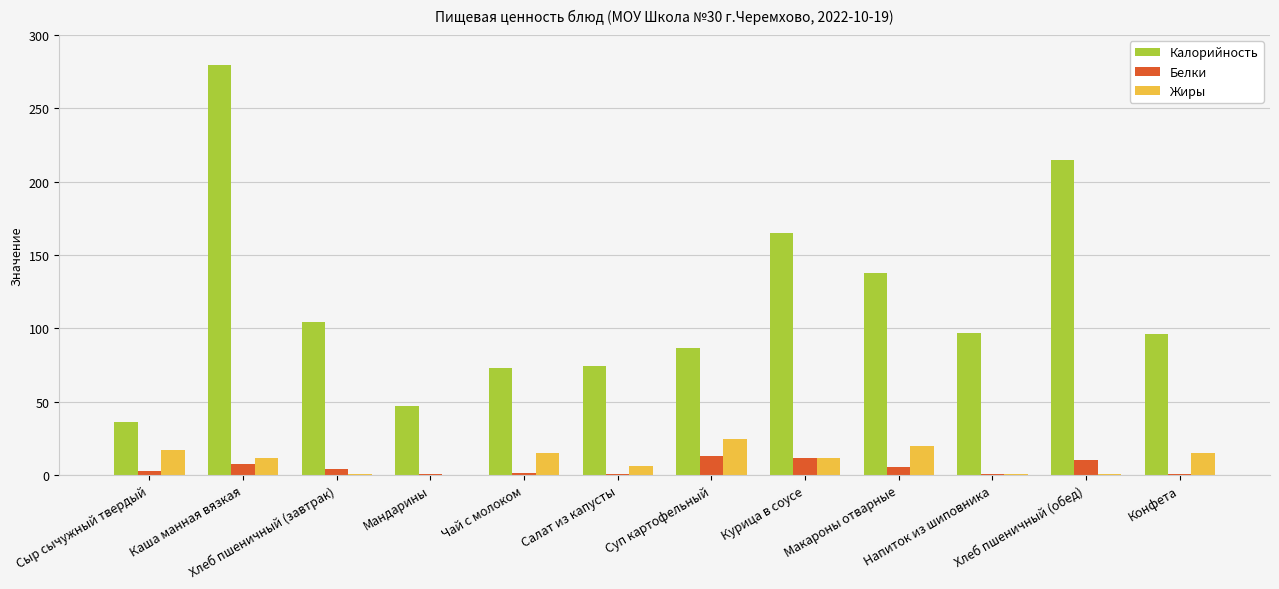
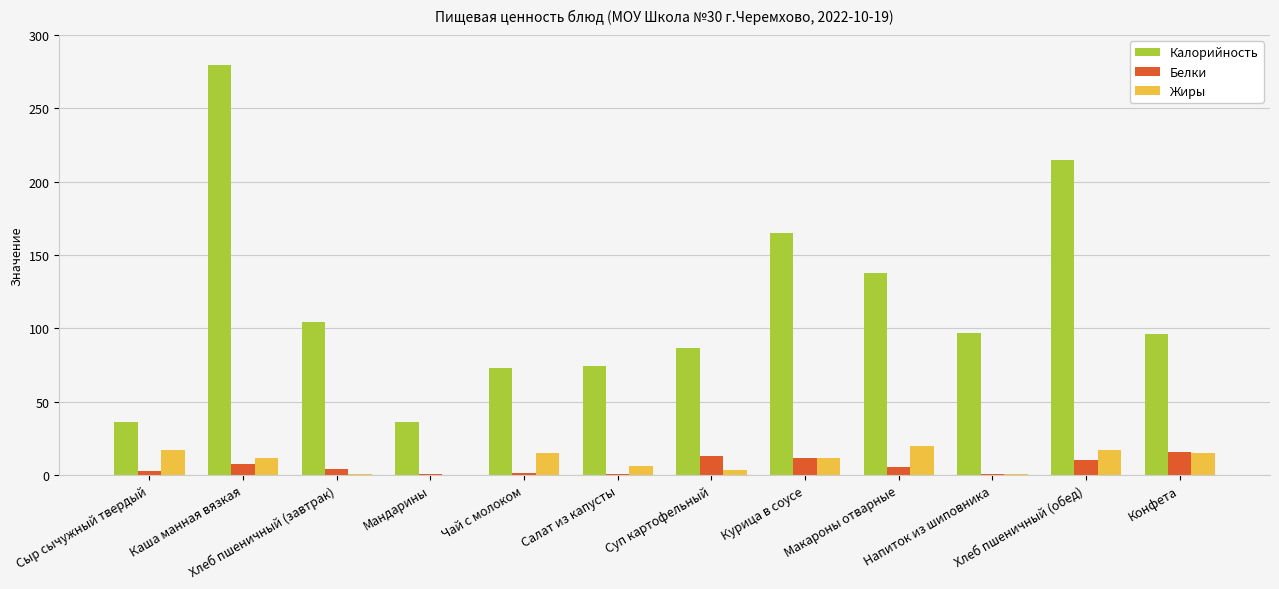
Калорийность, Мандарины: 47 -> 36
Жиры, Суп картофельный: 24 -> 3
Жиры, Хлеб пшеничный (обед): 0 -> 17
Белки, Конфета: 1 -> 16
